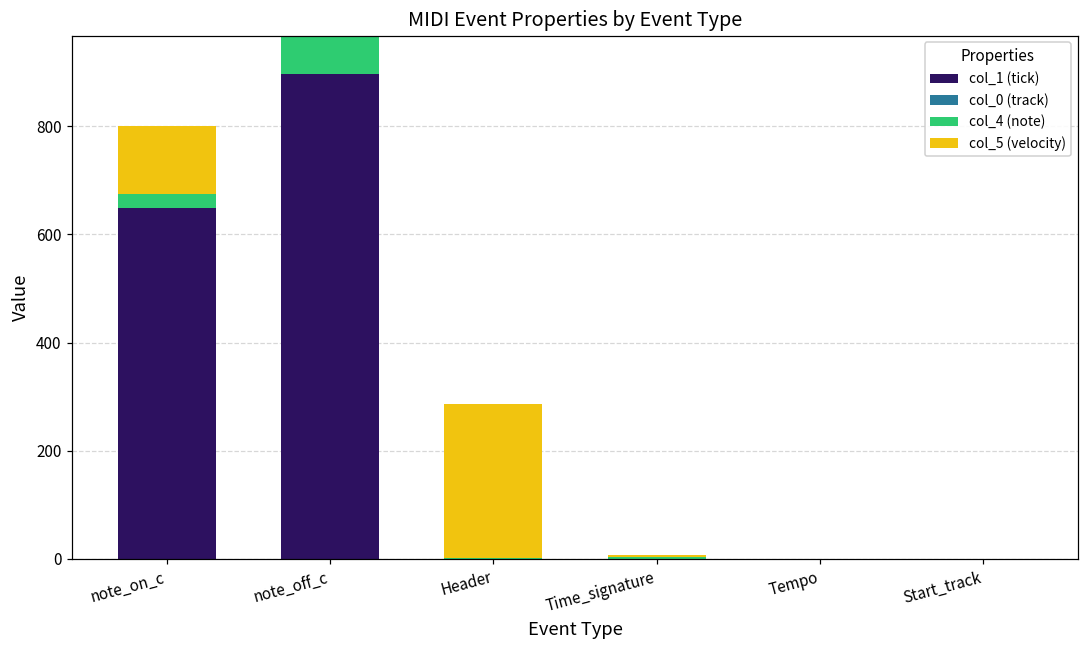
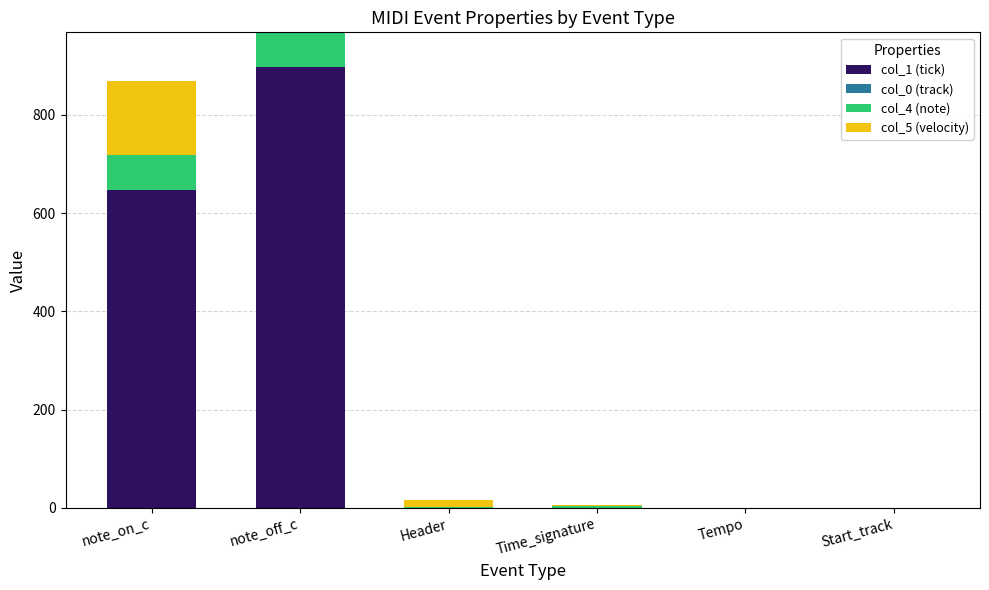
col_4 (note), note_on_c: 30 -> 70
col_5 (velocity), note_on_c: 130 -> 150
col_5 (velocity), Header: 290 -> 20
